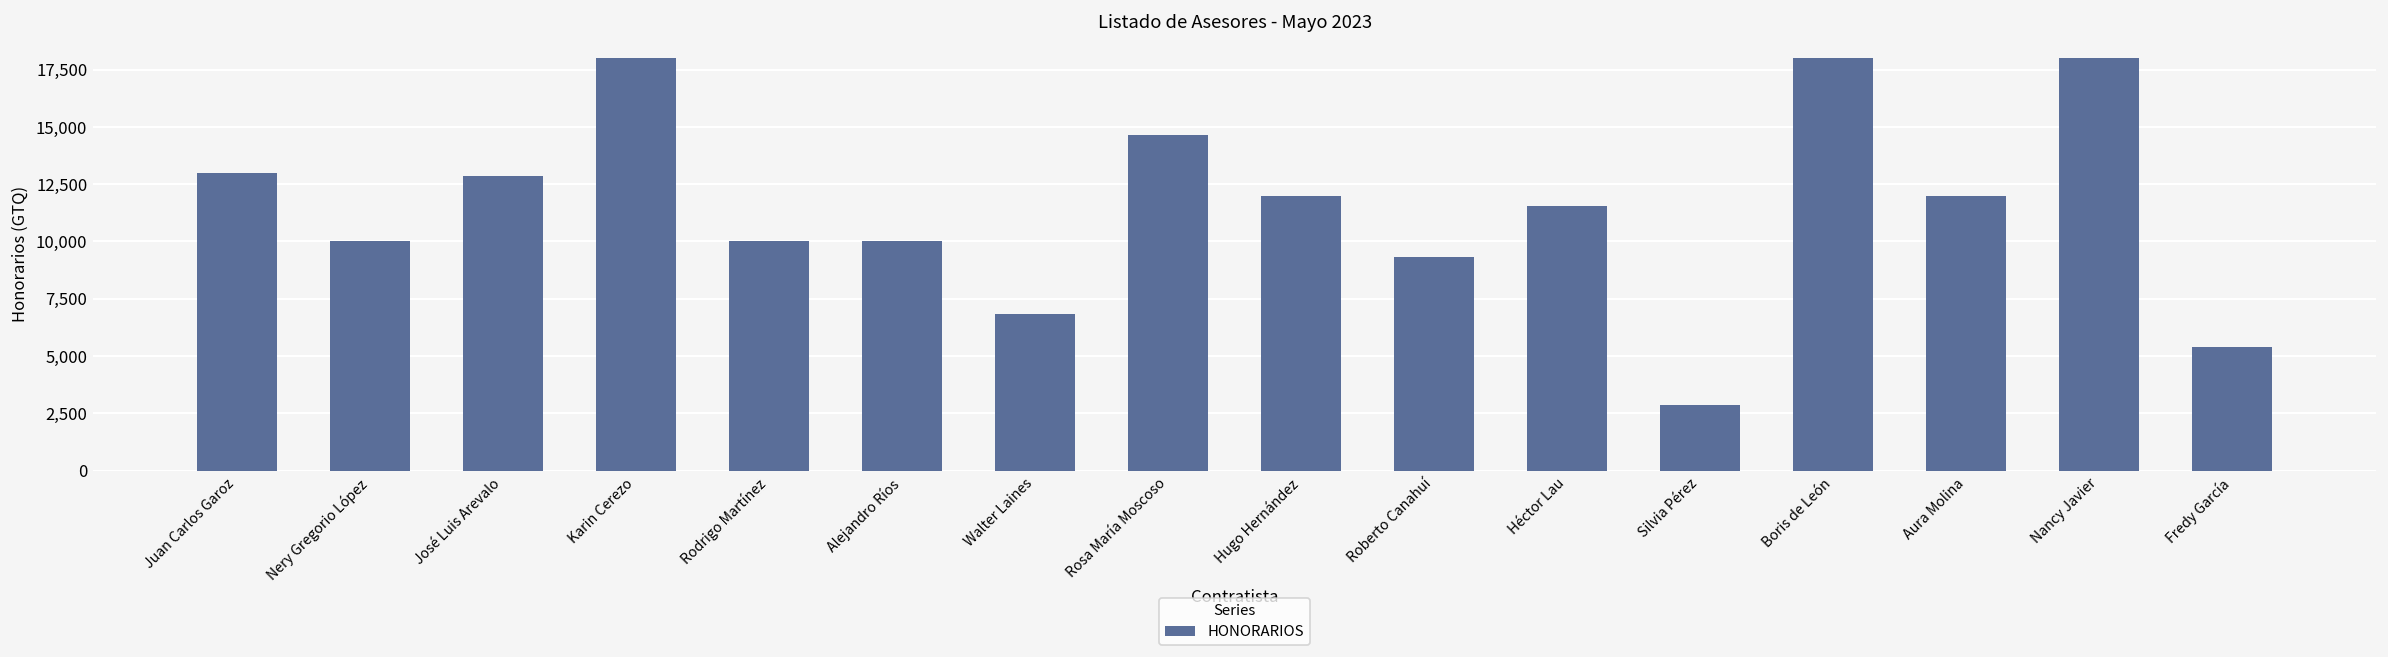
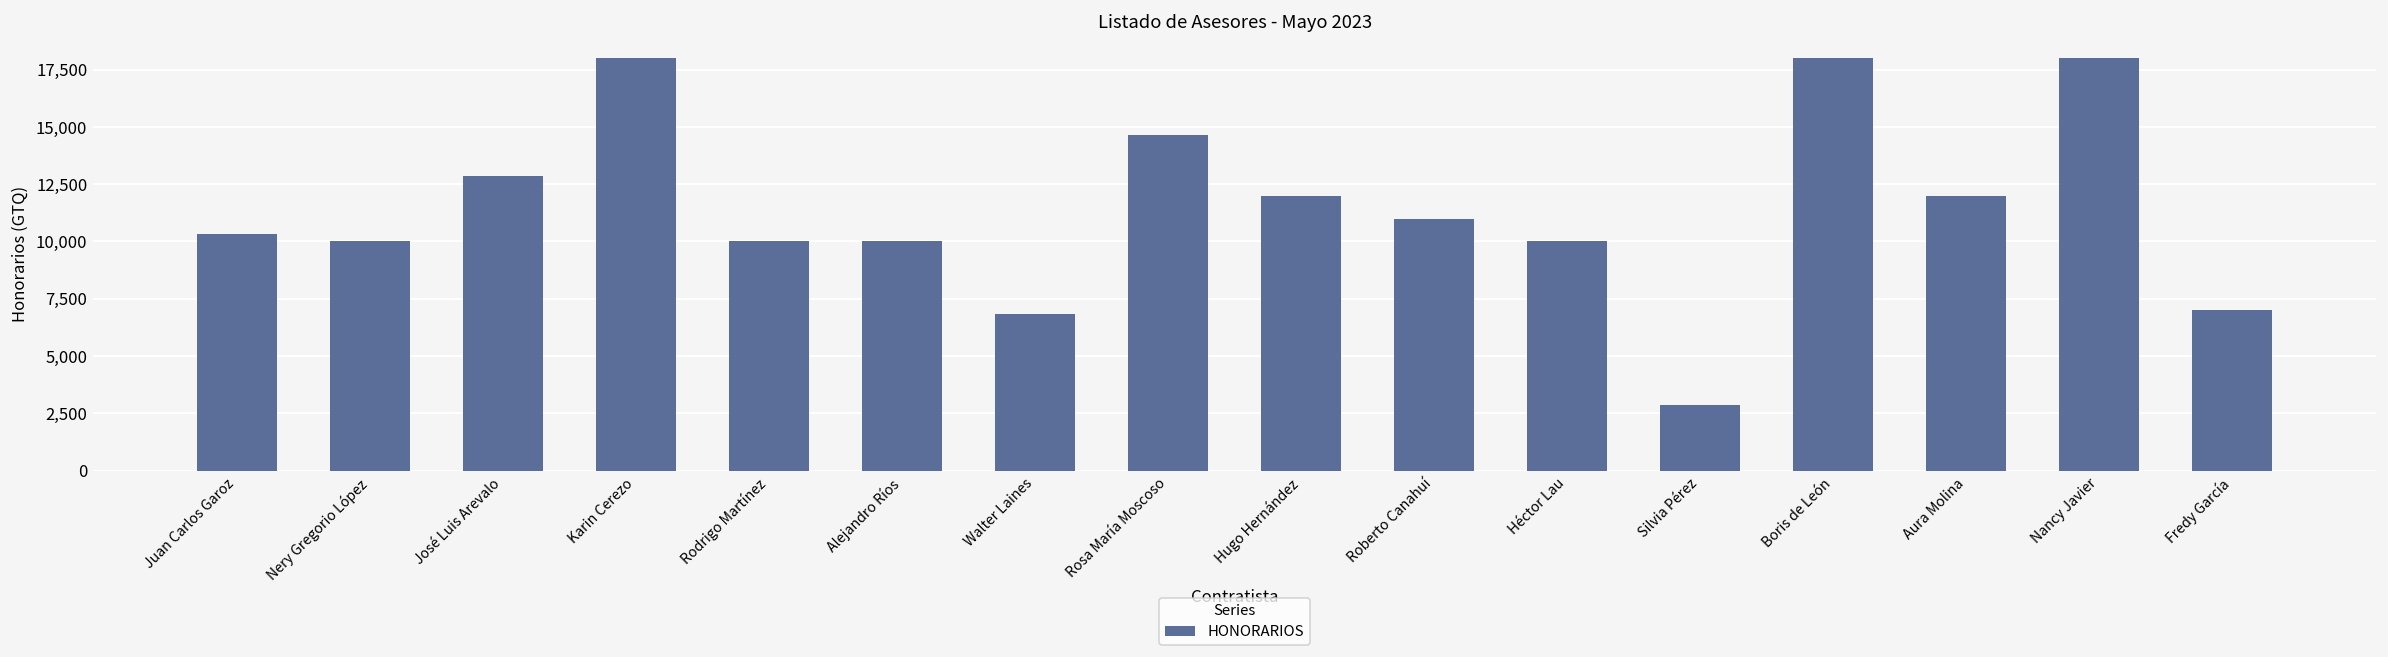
Juan Carlos Garoz: 13,000 -> 10,300
Roberto Canahuí: 9,300 -> 11,000
Héctor Lau: 11,600 -> 10,000
Fredy García: 5,400 -> 7,000
